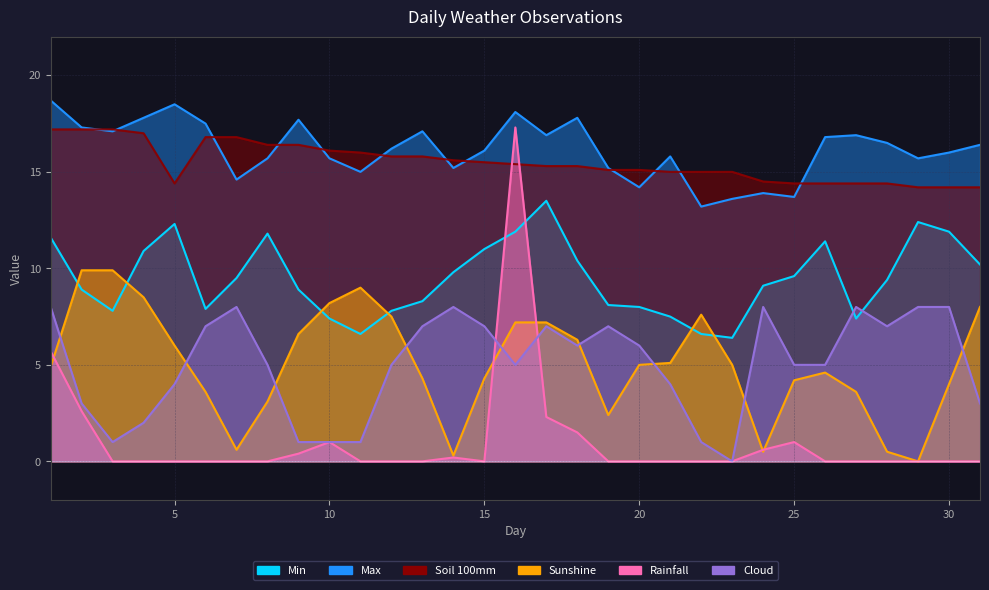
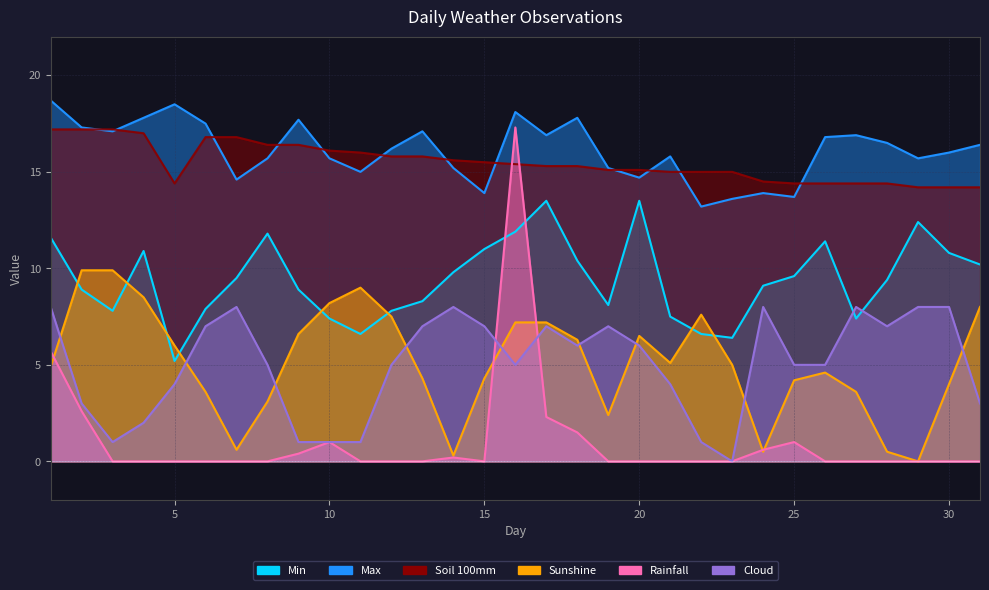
Min, 5: 12.3 -> 5.2
Max, 15: 16.1 -> 13.9
Min, 20: 8.0 -> 13.5
Max, 20: 14.2 -> 14.7
Sunshine, 20: 5.0 -> 6.5
Min, 30: 11.9 -> 10.8
